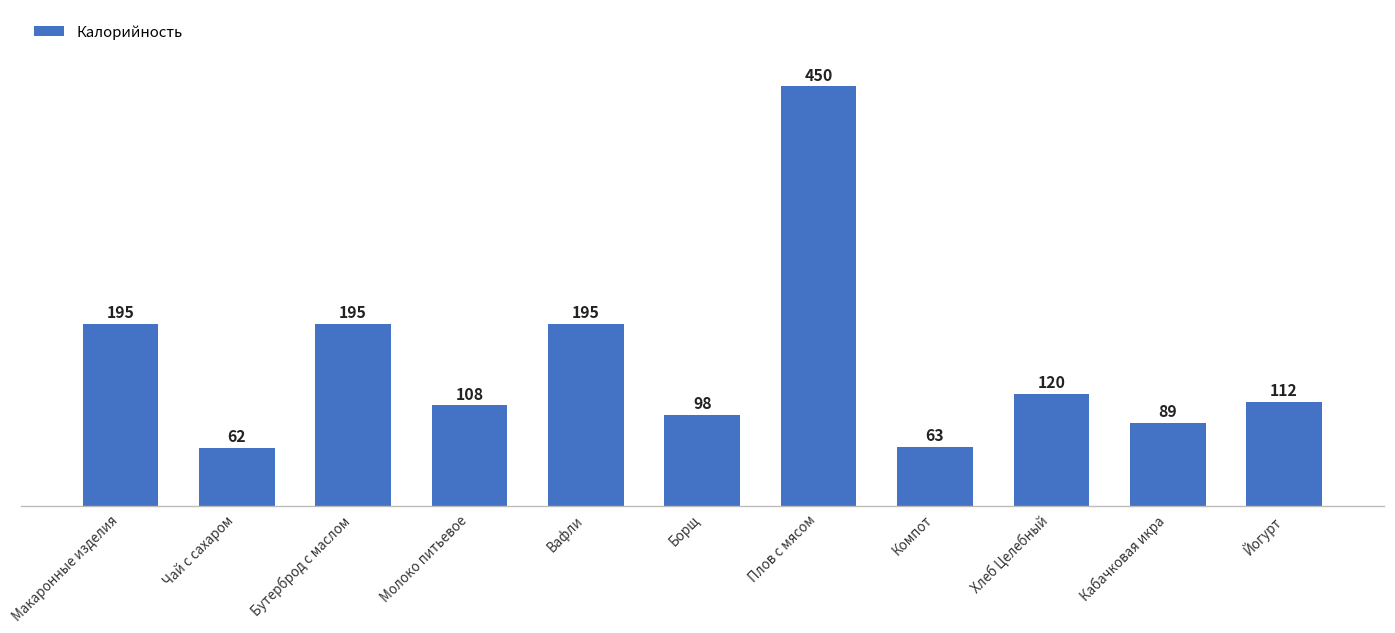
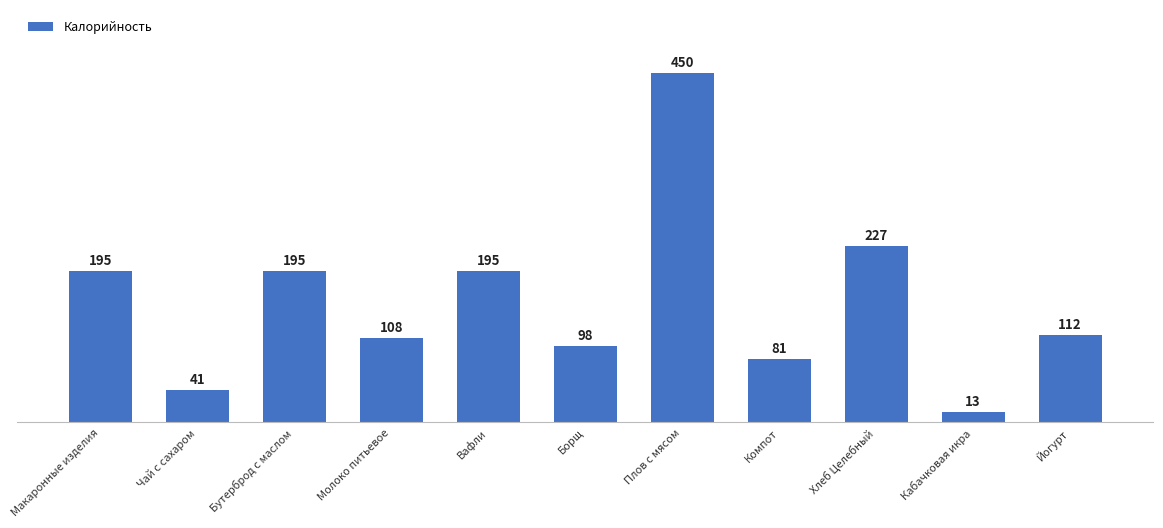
Чай с сахаром: 62 -> 41
Компот: 63 -> 81
Хлеб Целебный: 120 -> 227
Кабачковая икра: 89 -> 13
